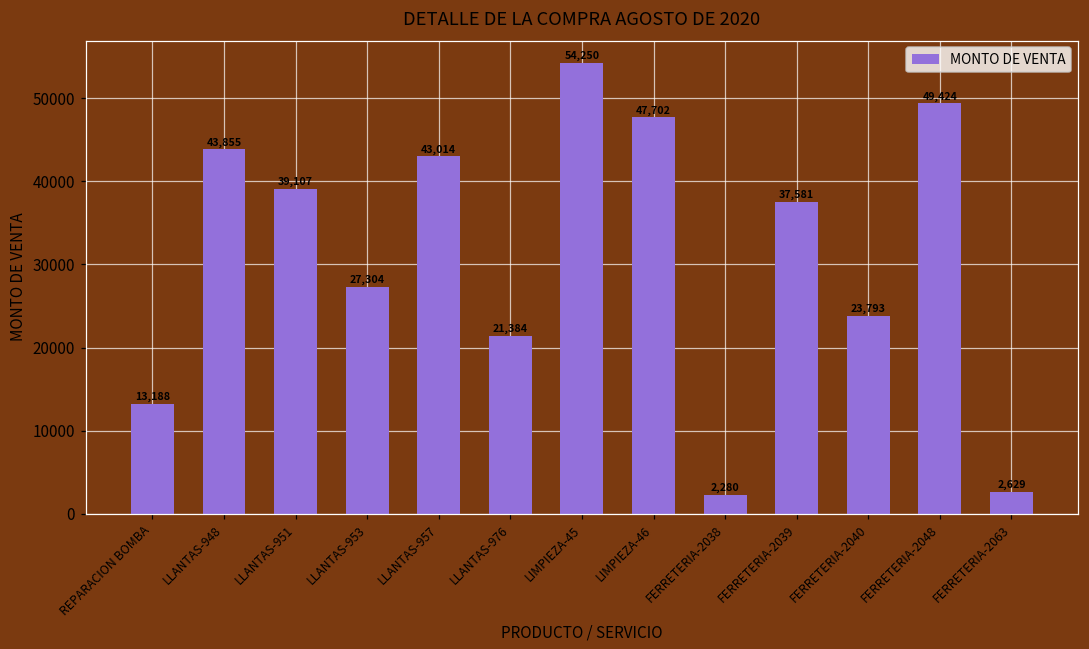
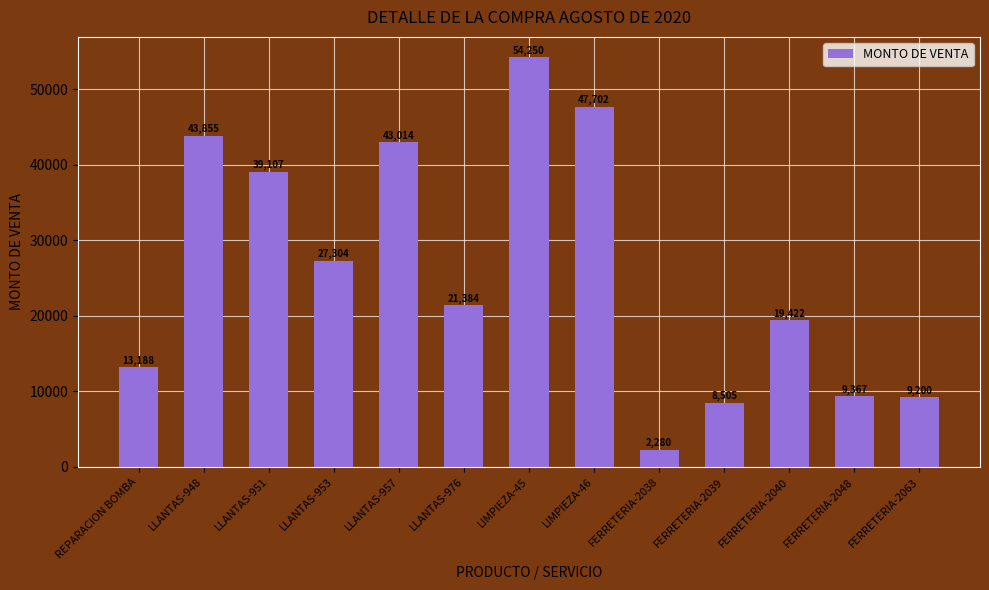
FERRETERIA-2039: 37,581 -> 8,505
FERRETERIA-2040: 23,793 -> 19,422
FERRETERIA-2048: 49,424 -> 9,367
FERRETERIA-2063: 2,629 -> 9,200
